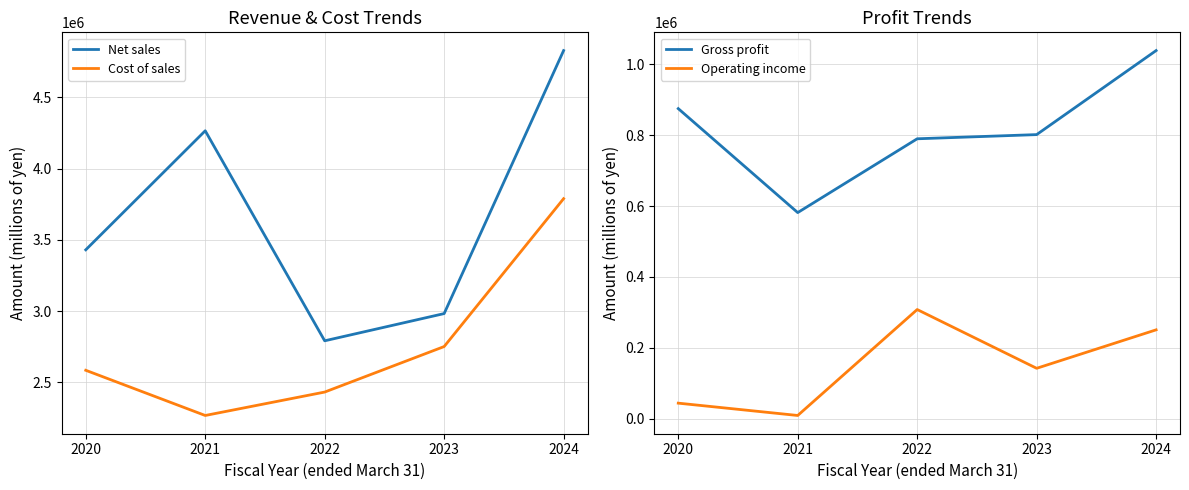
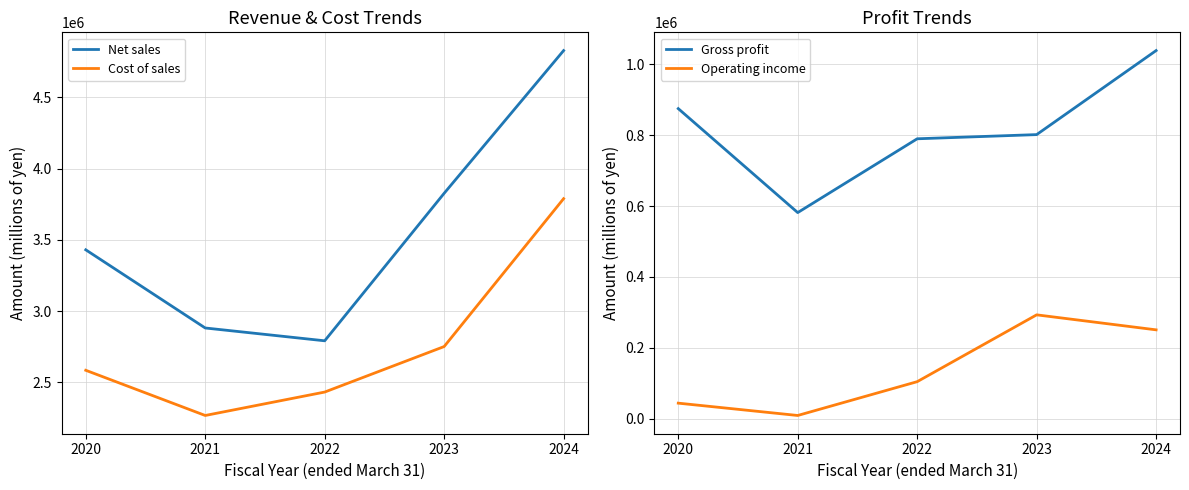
Revenue & Cost Trends, Net sales, 2021: 4270000 -> 2880000
Revenue & Cost Trends, Net sales, 2023: 2980000 -> 3830000
Profit Trends, Operating income, 2022: 310000 -> 100000
Profit Trends, Operating income, 2023: 140000 -> 290000
